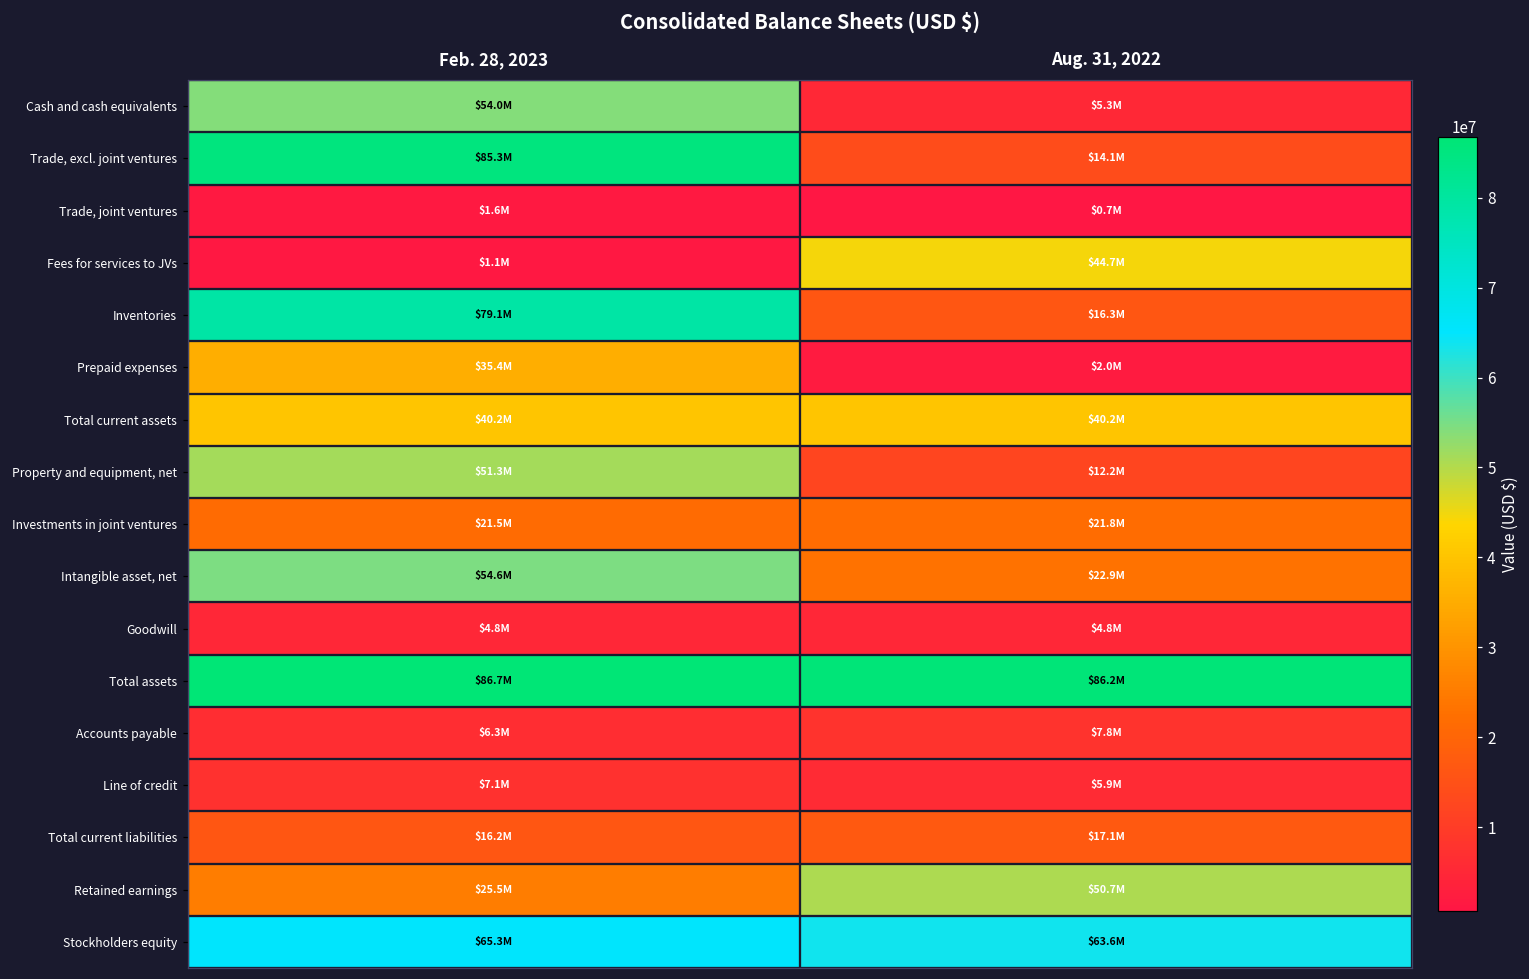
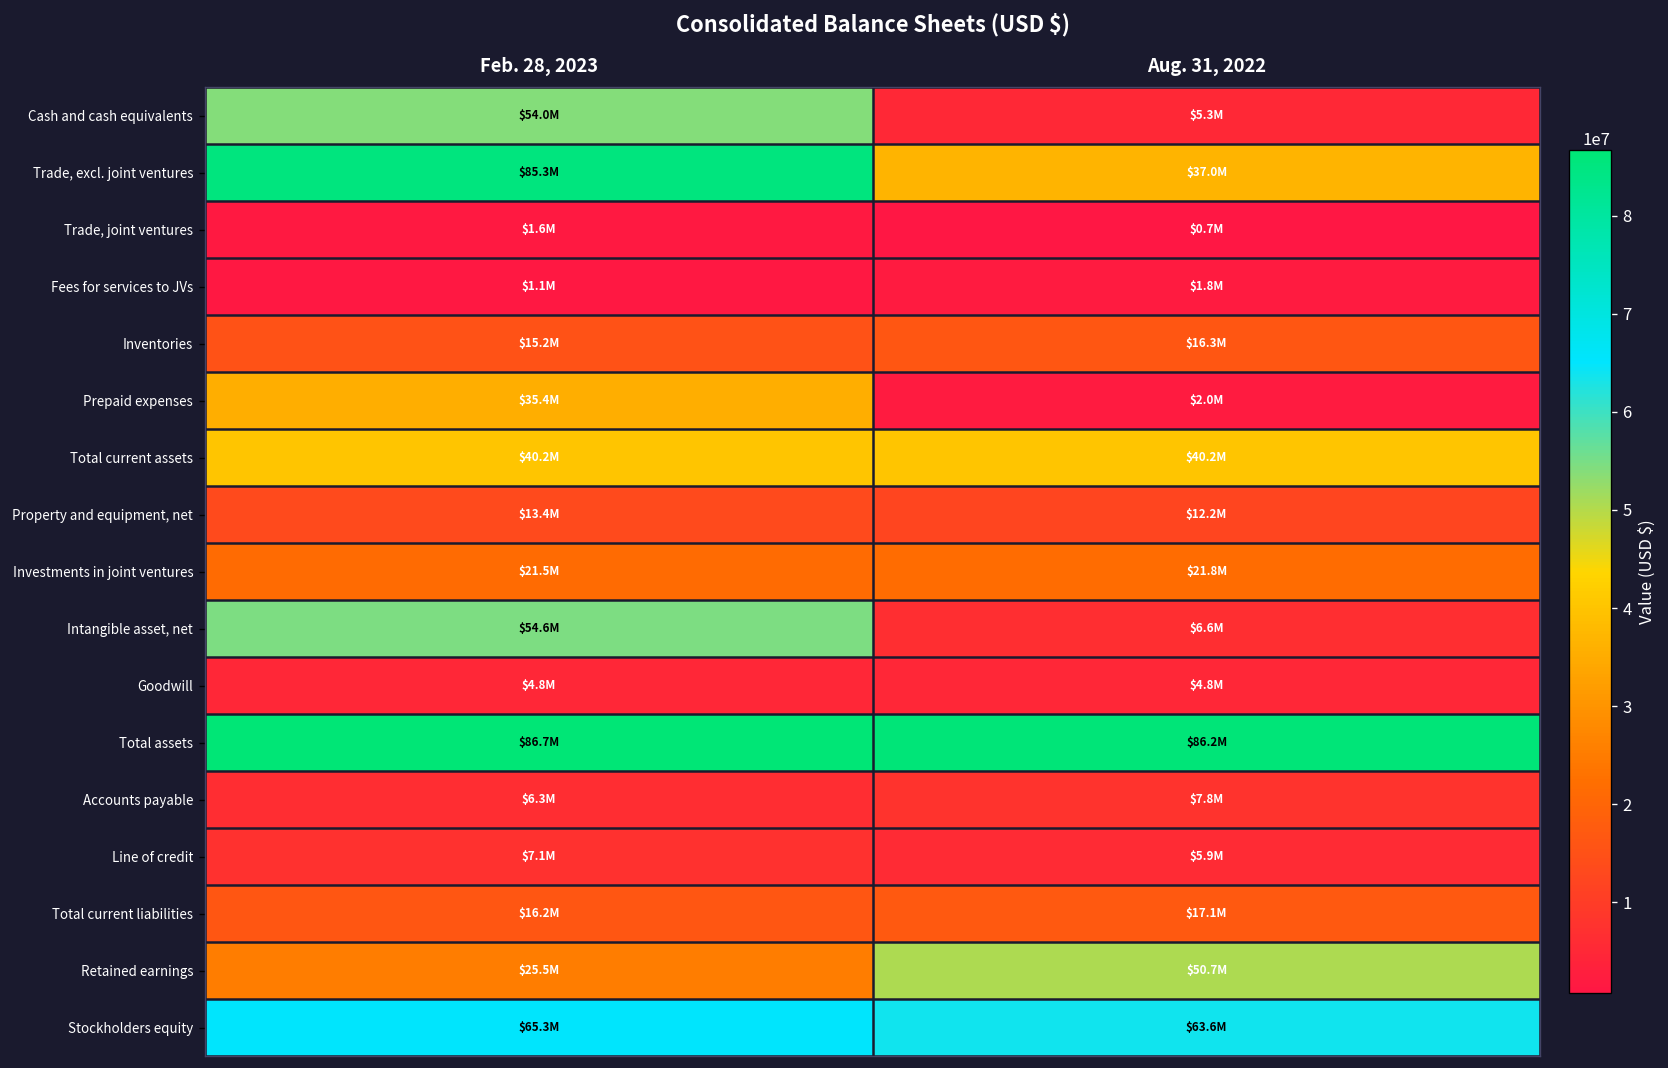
Trade, excl. joint ventures, Aug. 31, 2022: $14.1M -> $37.0M
Fees for services to JVs, Aug. 31, 2022: $44.7M -> $1.8M
Inventories, Feb. 28, 2023: $79.1M -> $15.2M
Property and equipment, net, Feb. 28, 2023: $51.3M -> $13.4M
Intangible asset, net, Aug. 31, 2022: $22.9M -> $6.6M
